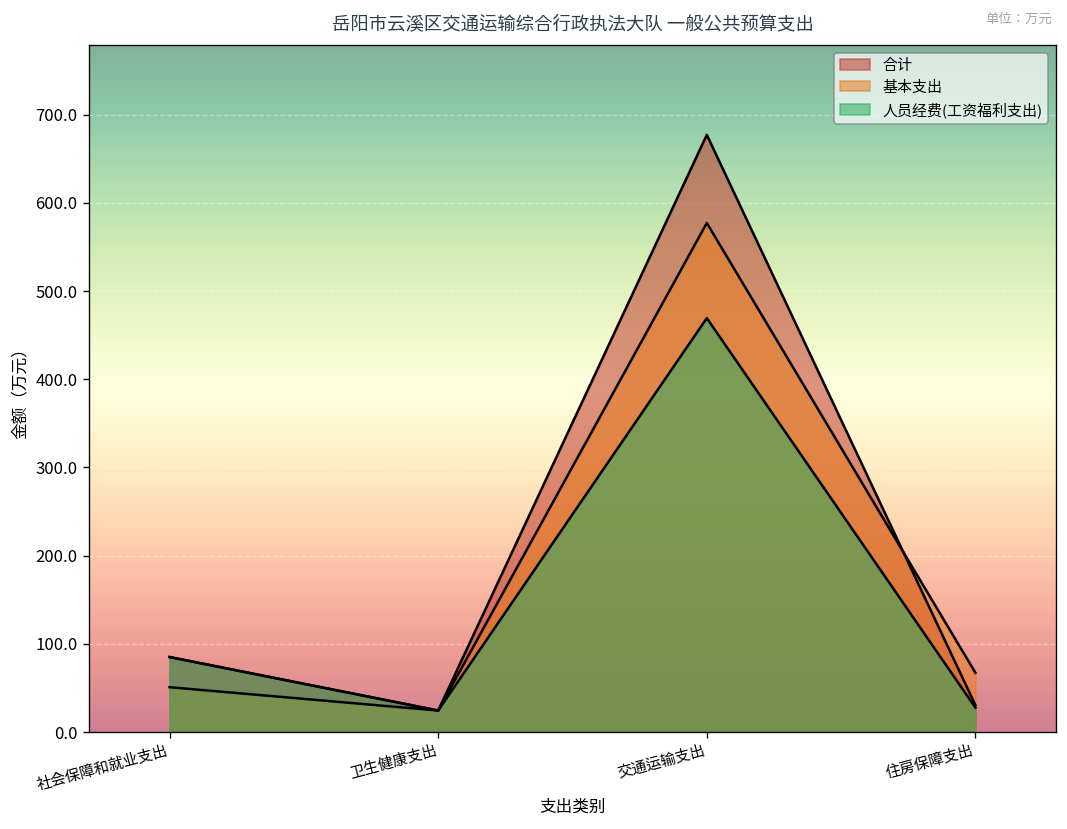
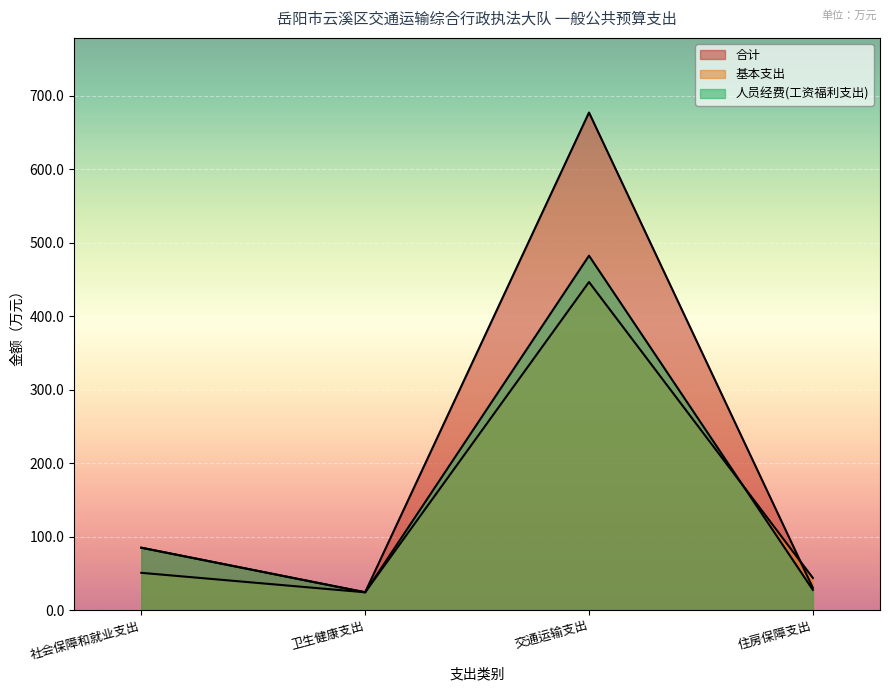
基本支出, 交通运输支出: 580 -> 450
人员经费(工资福利支出), 交通运输支出: 470 -> 480
基本支出, 住房保障支出: 70 -> 40
